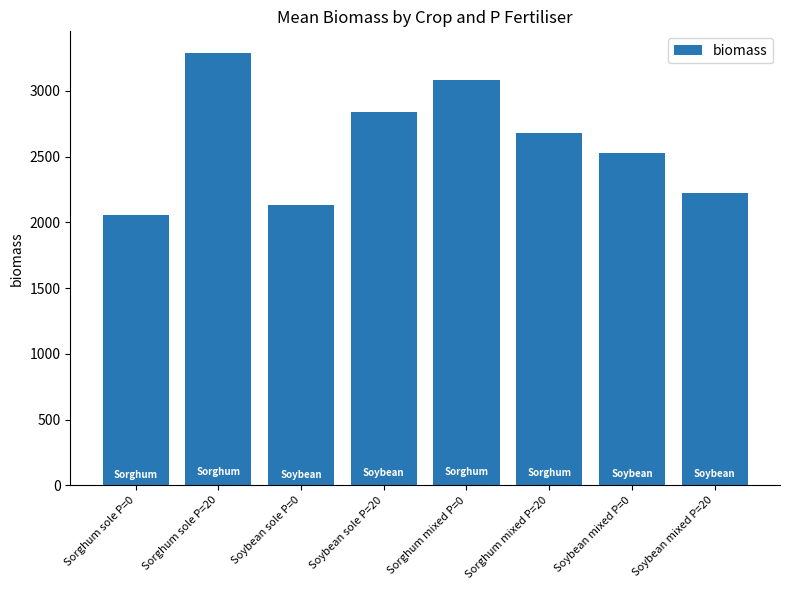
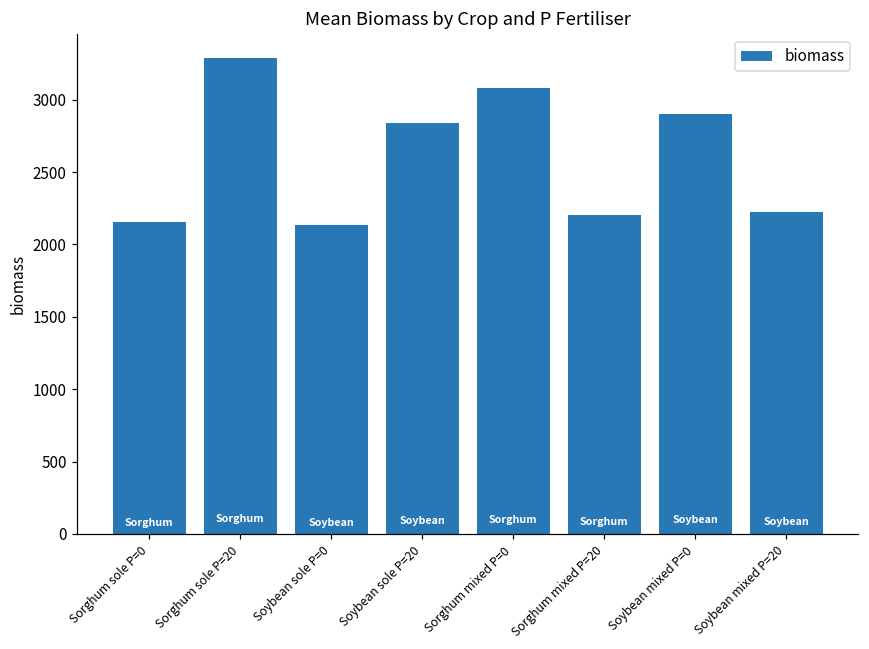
Sorghum sole P=0: 2050 -> 2160
Sorghum mixed P=20: 2680 -> 2210
Soybean mixed P=0: 2530 -> 2900
